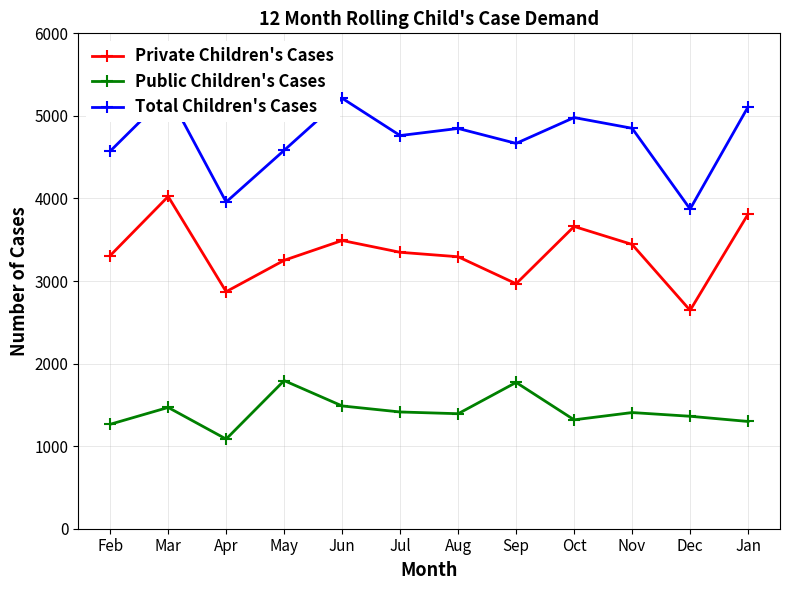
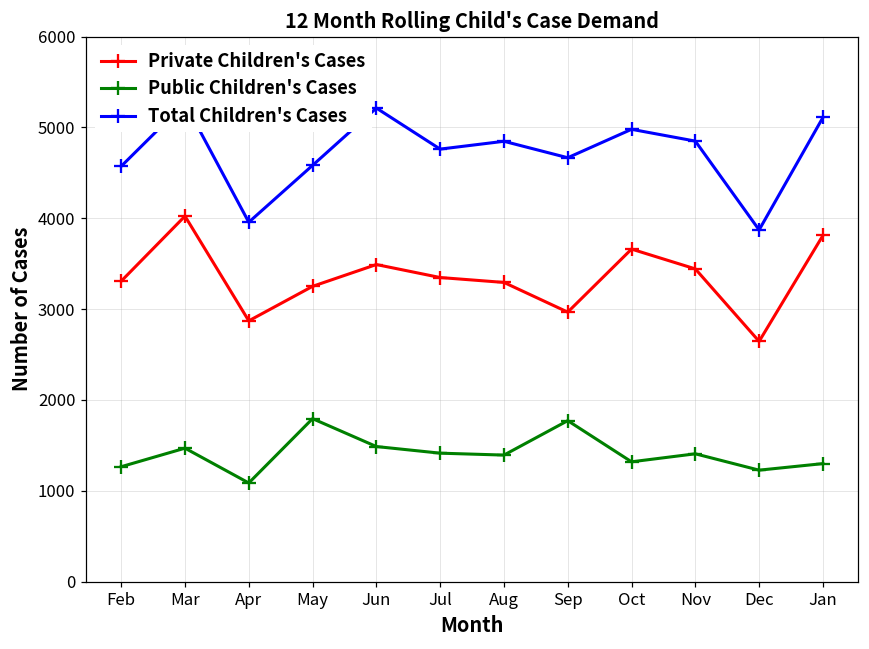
Public Children's Cases, Dec: 1400 -> 1200
